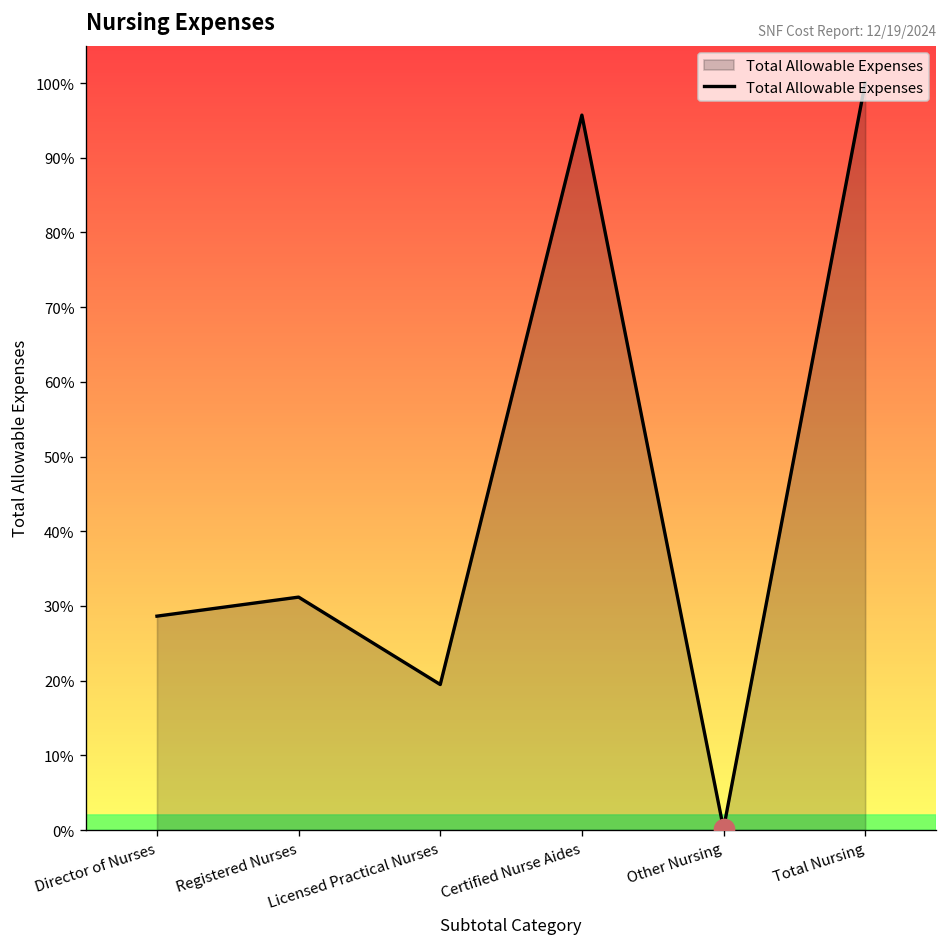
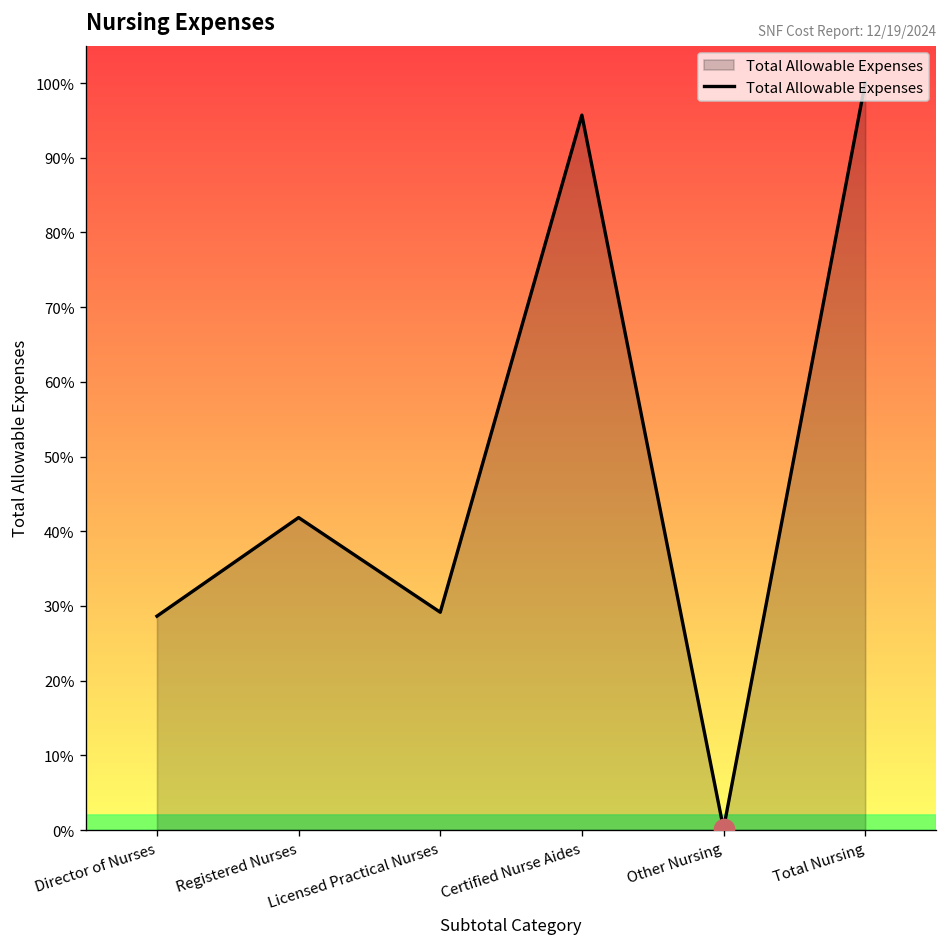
Total Allowable Expenses, Registered Nurses: 31% -> 42%
Total Allowable Expenses, Licensed Practical Nurses: 19% -> 29%
